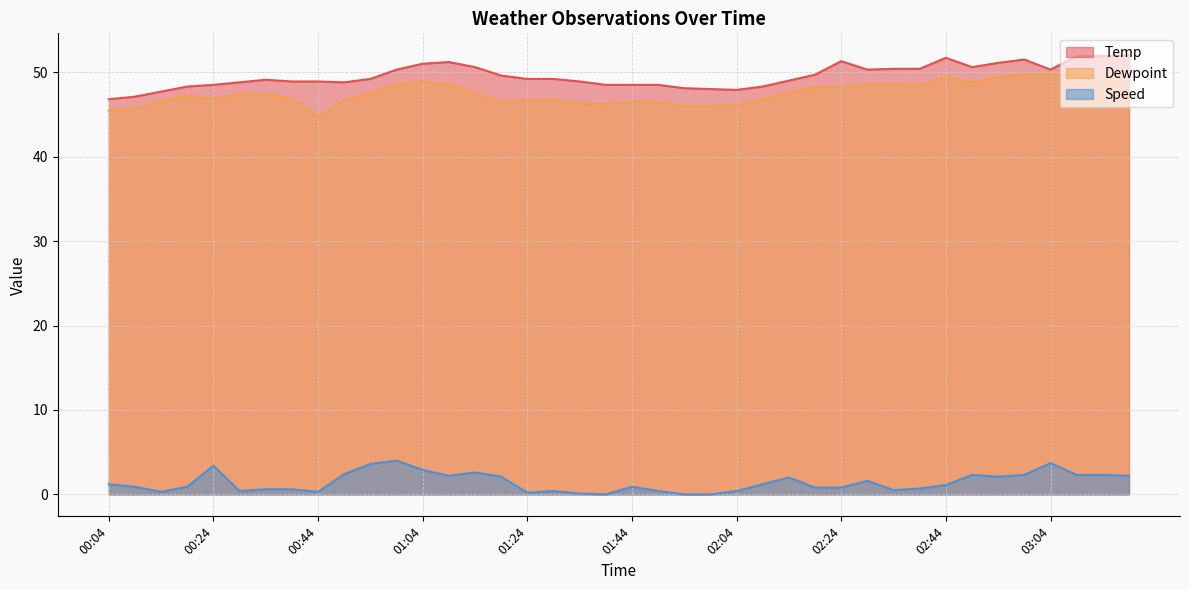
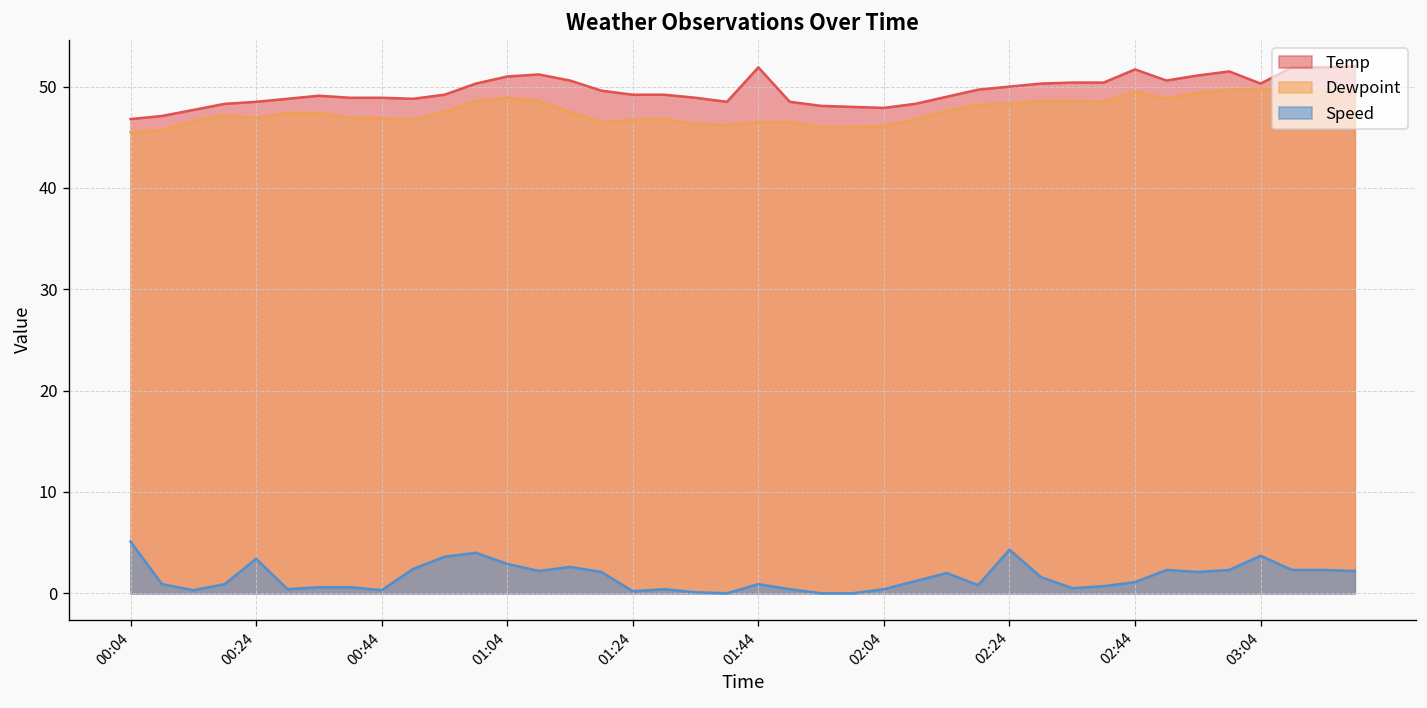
Speed, 00:04: 1 -> 5
Dewpoint, 00:44: 45 -> 47
Temp, 01:44: 49 -> 52
Temp, 02:24: 51 -> 50
Speed, 02:24: 1 -> 4
